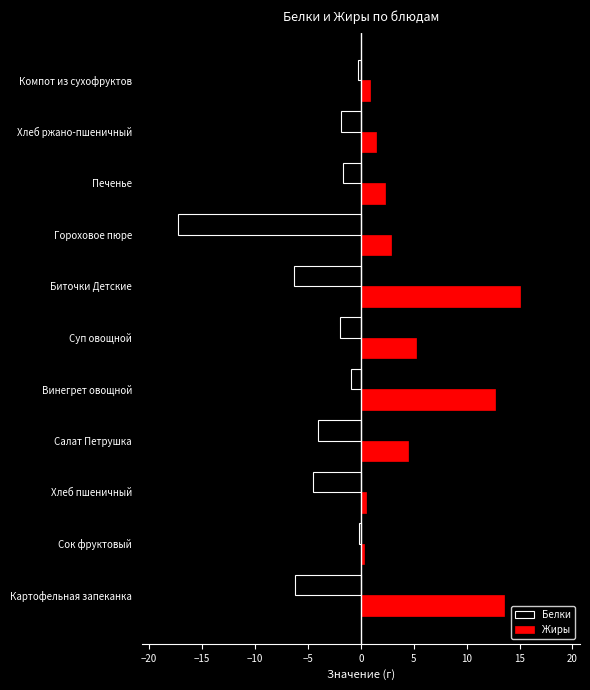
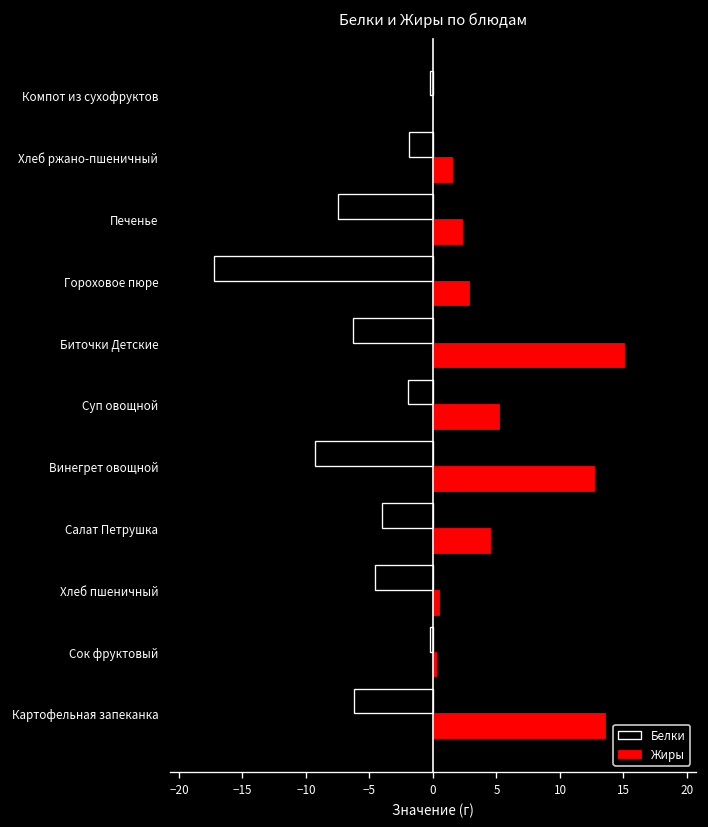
Жиры, Компот из сухофруктов: 0.9 -> 0.0
Белки, Печенье: -1.7 -> -7.5
Белки, Винегрет овощной: -1.0 -> -9.3
